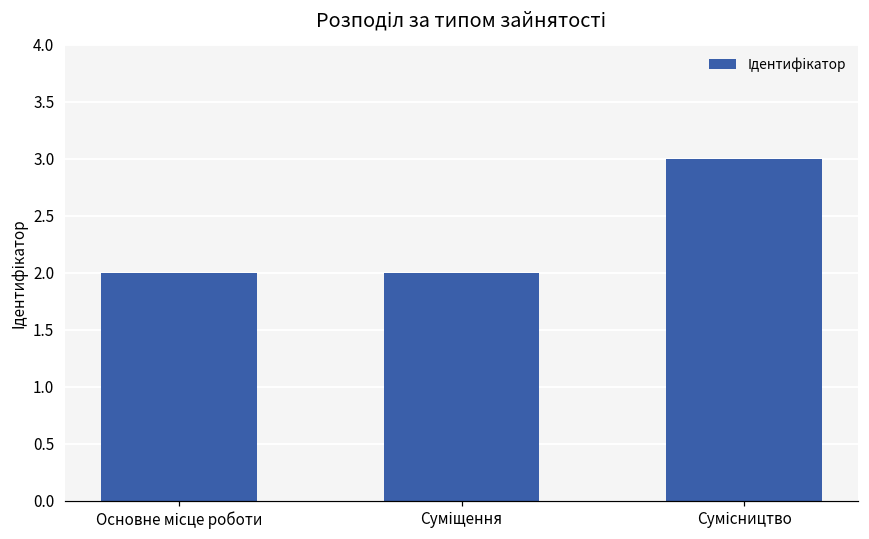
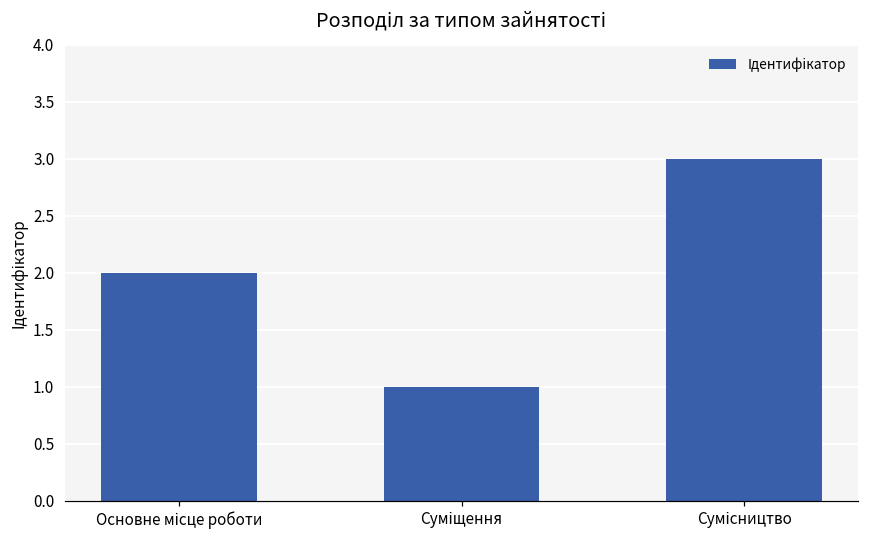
Суміщення: 2 -> 1
